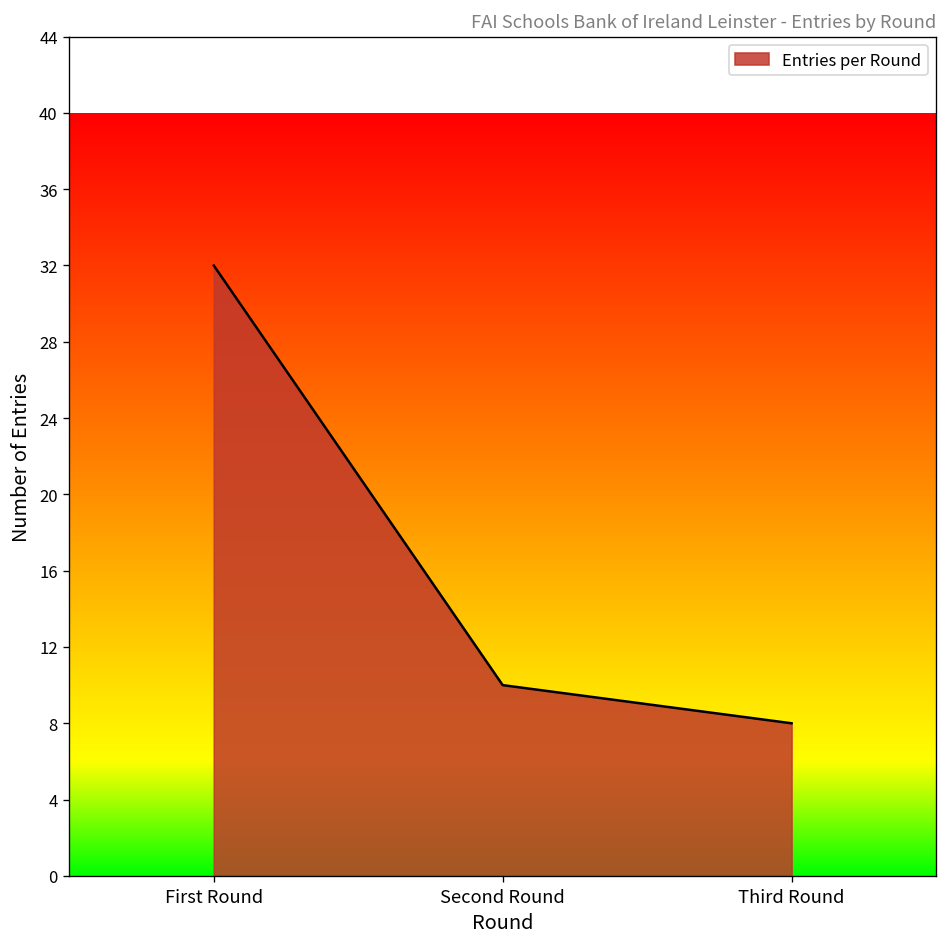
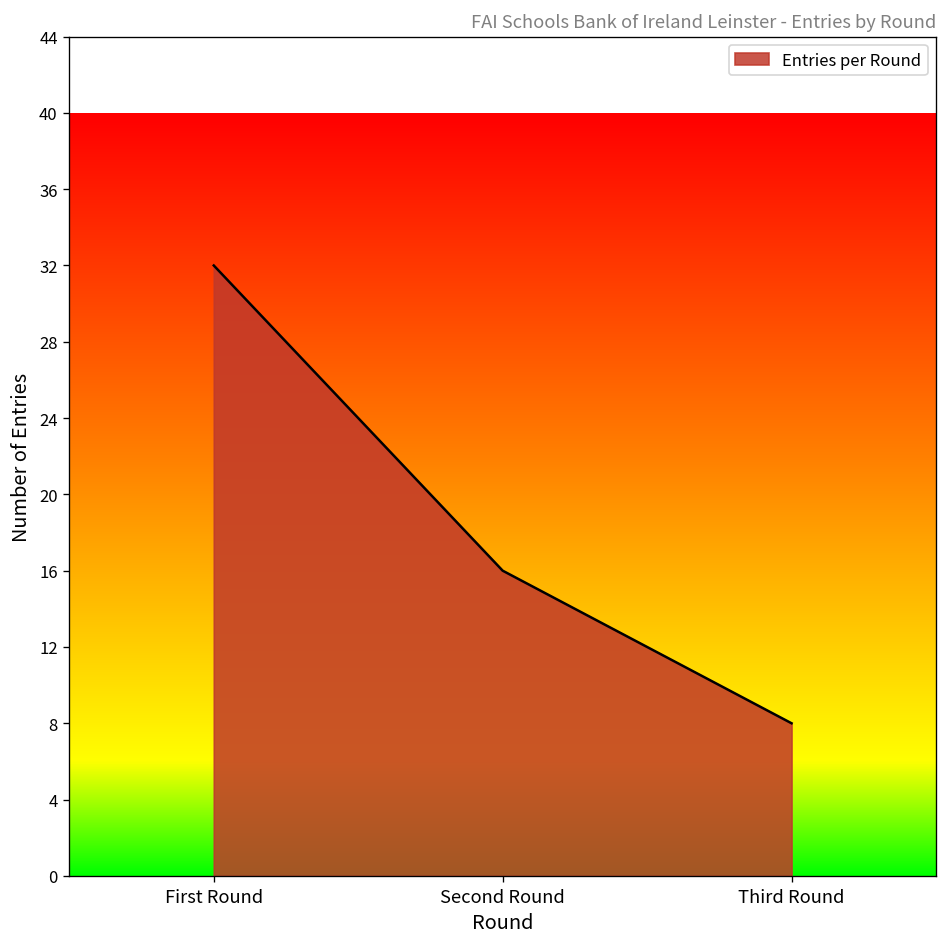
Second Round: 10 -> 16
